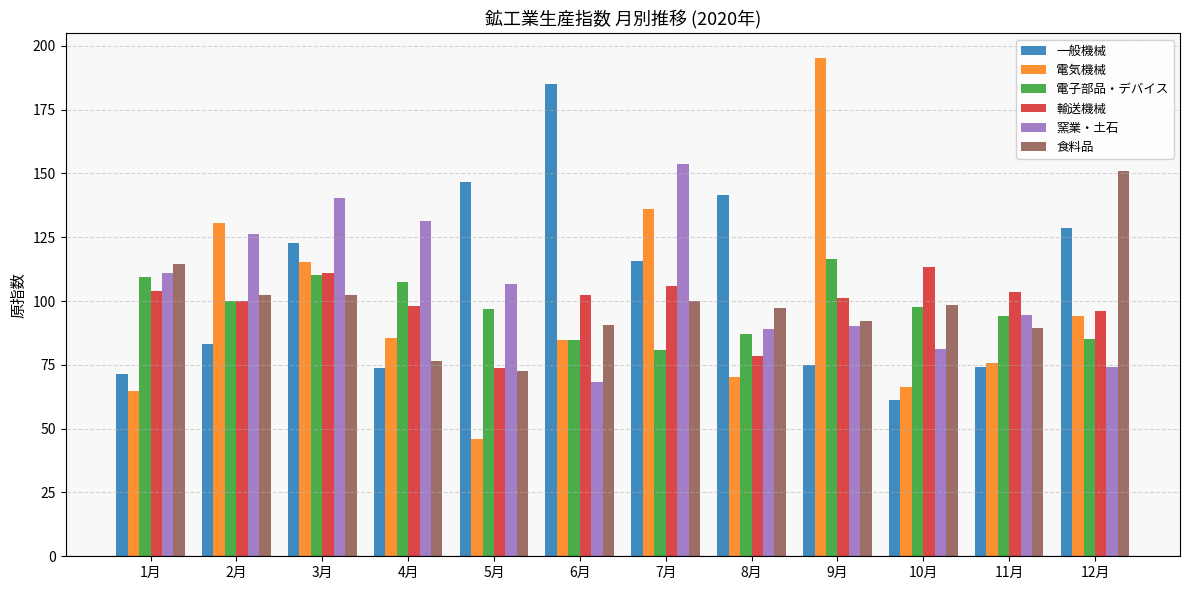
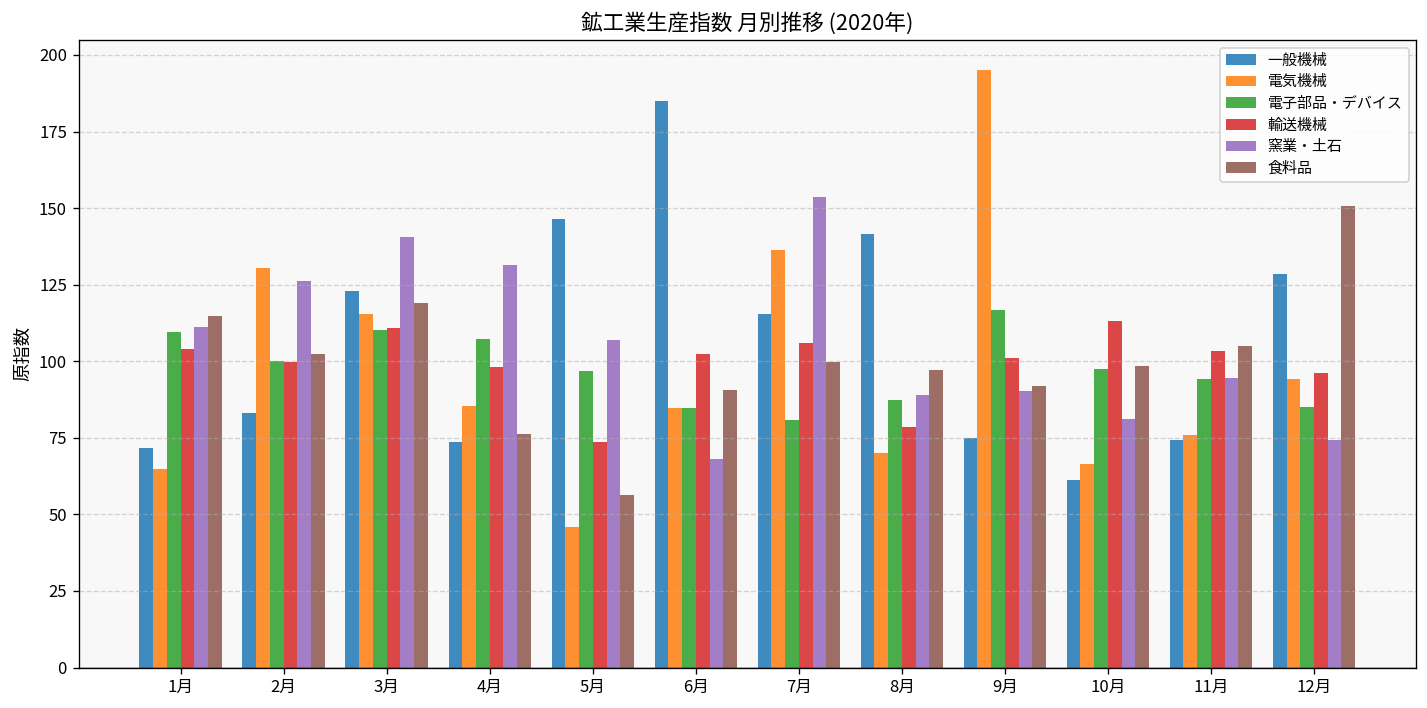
食料品, 3月: 102 -> 119
食料品, 5月: 73 -> 56
食料品, 11月: 89 -> 105
